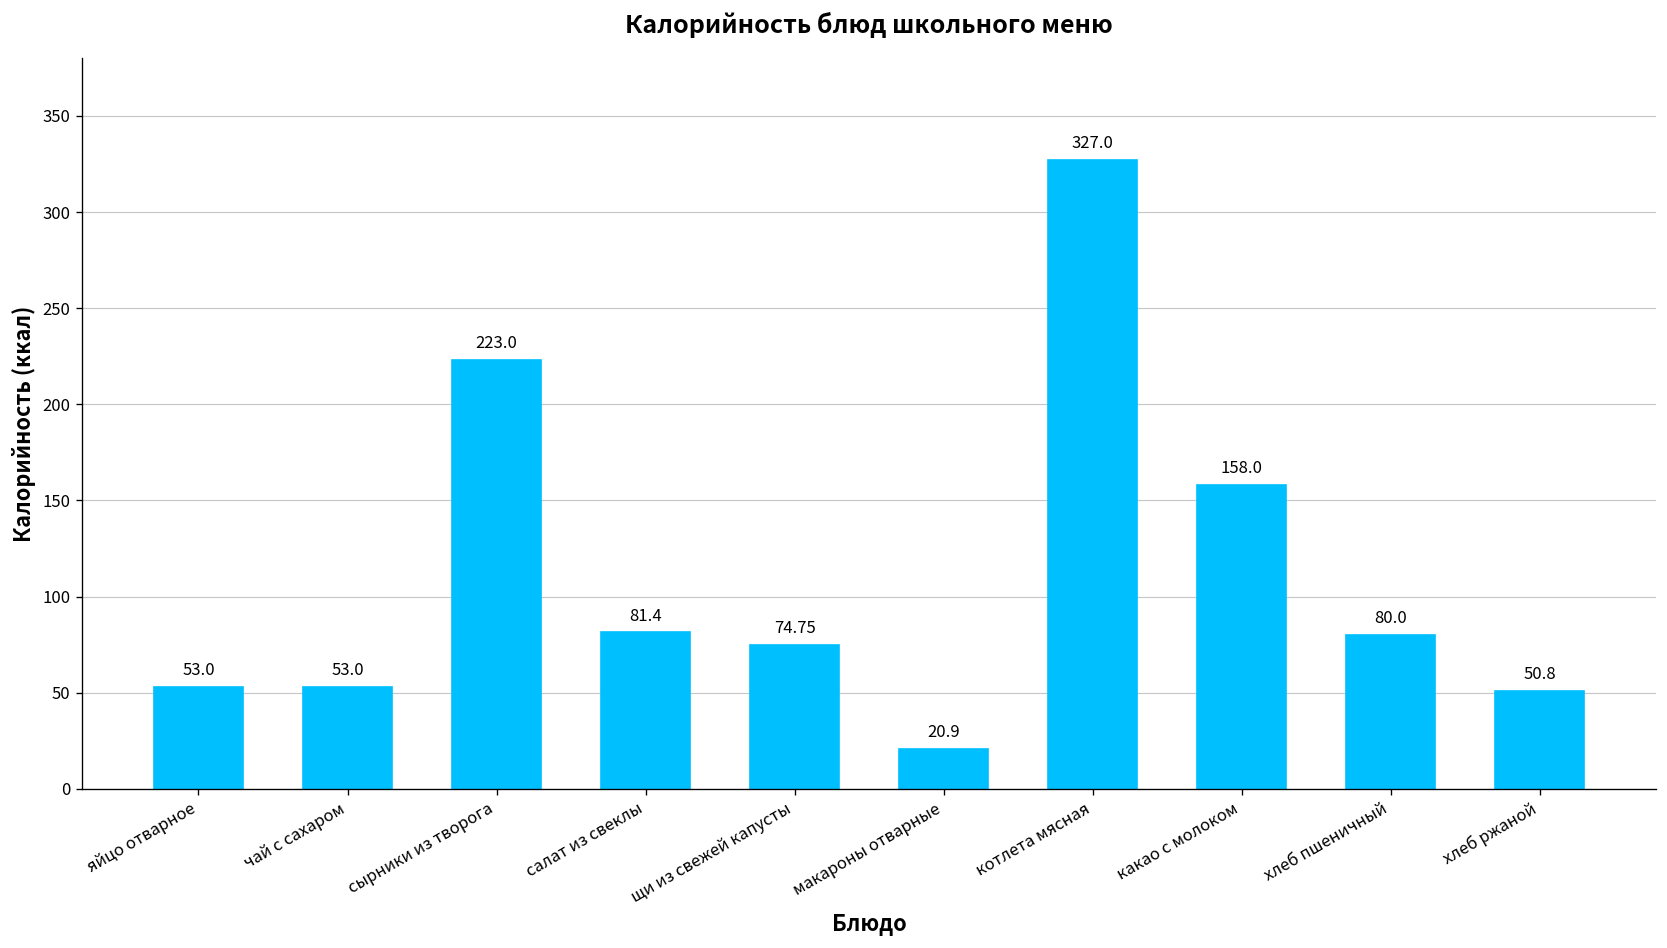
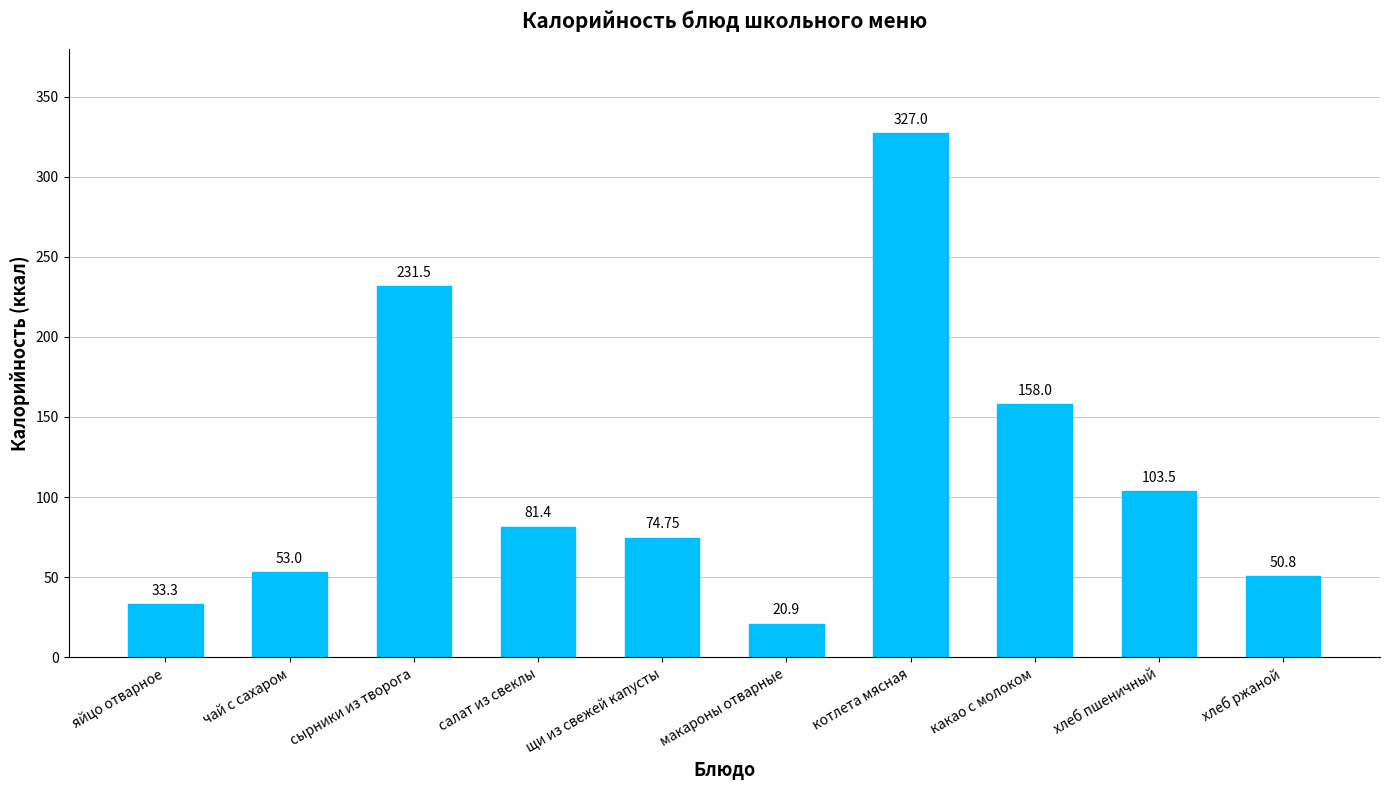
яйцо отварное: 53.0 -> 33.3
сырники из творога: 223.0 -> 231.5
хлеб пшеничный: 80.0 -> 103.5
